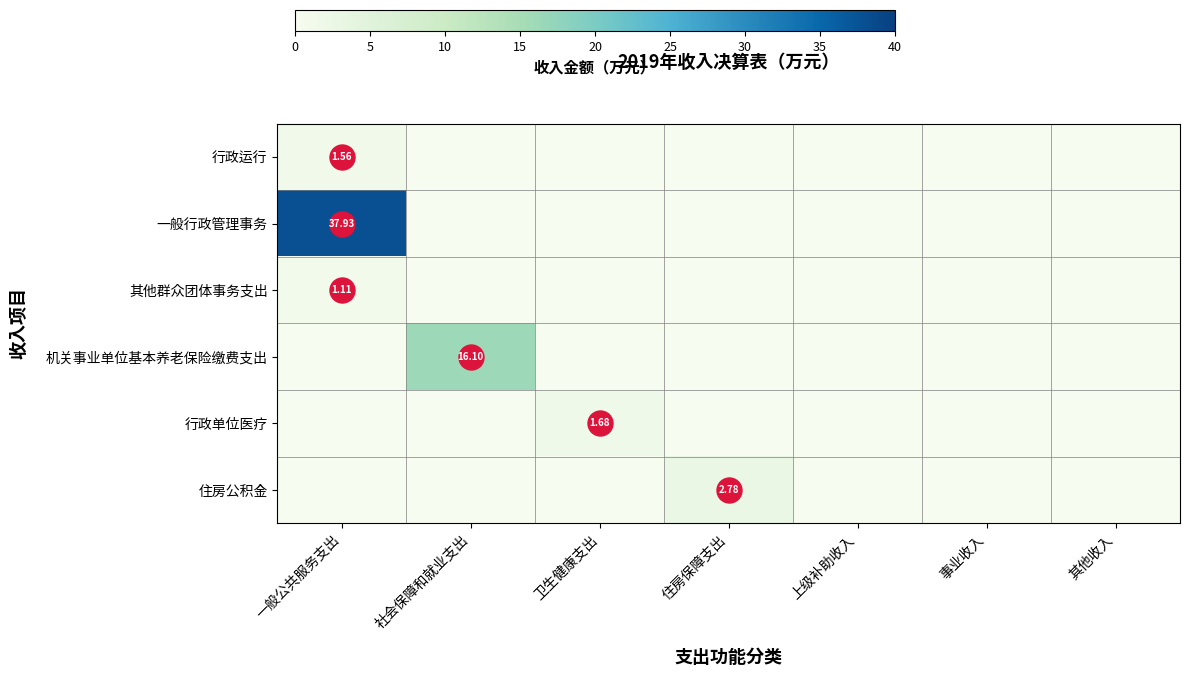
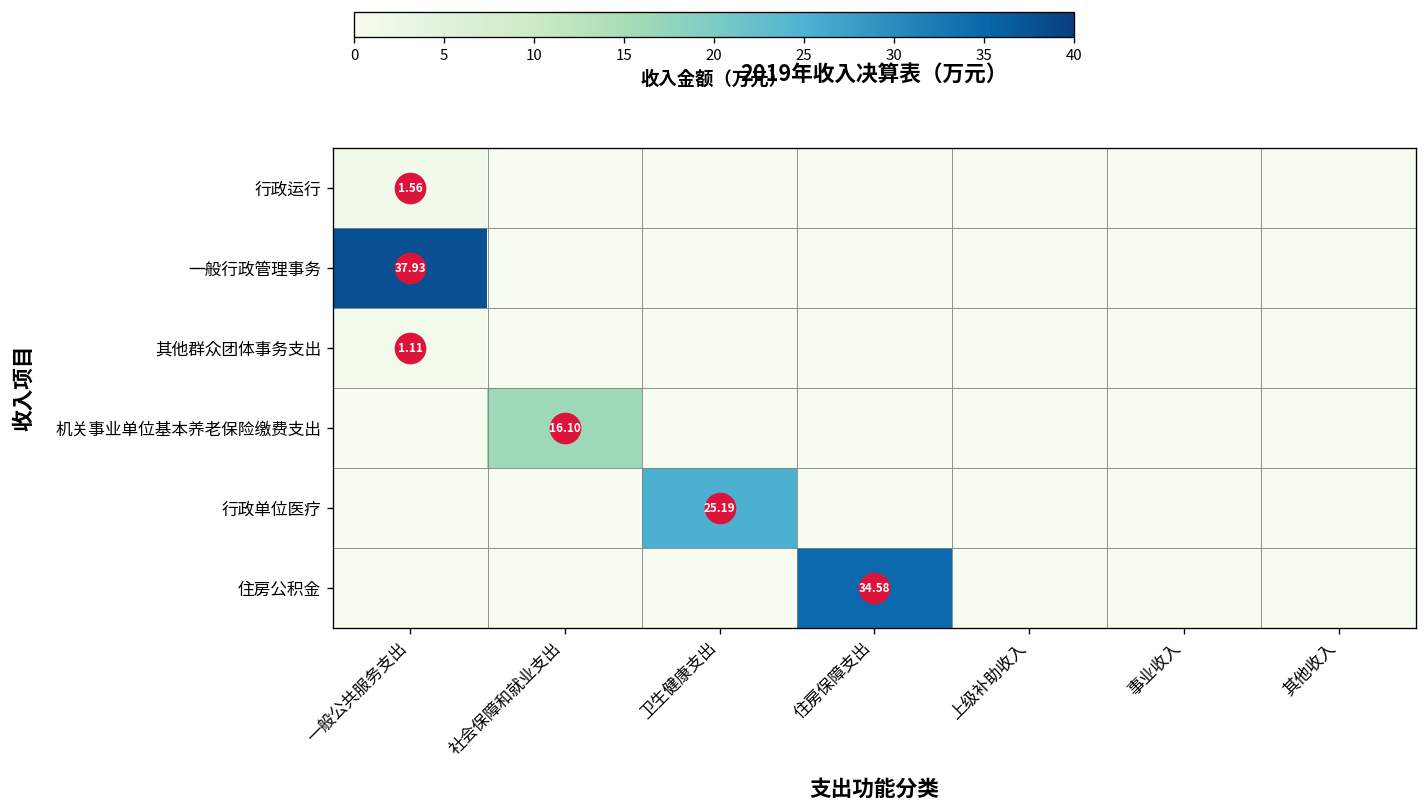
行政单位医疗, 卫生健康支出: 1.68 -> 25.19
住房公积金, 住房保障支出: 2.78 -> 34.58
